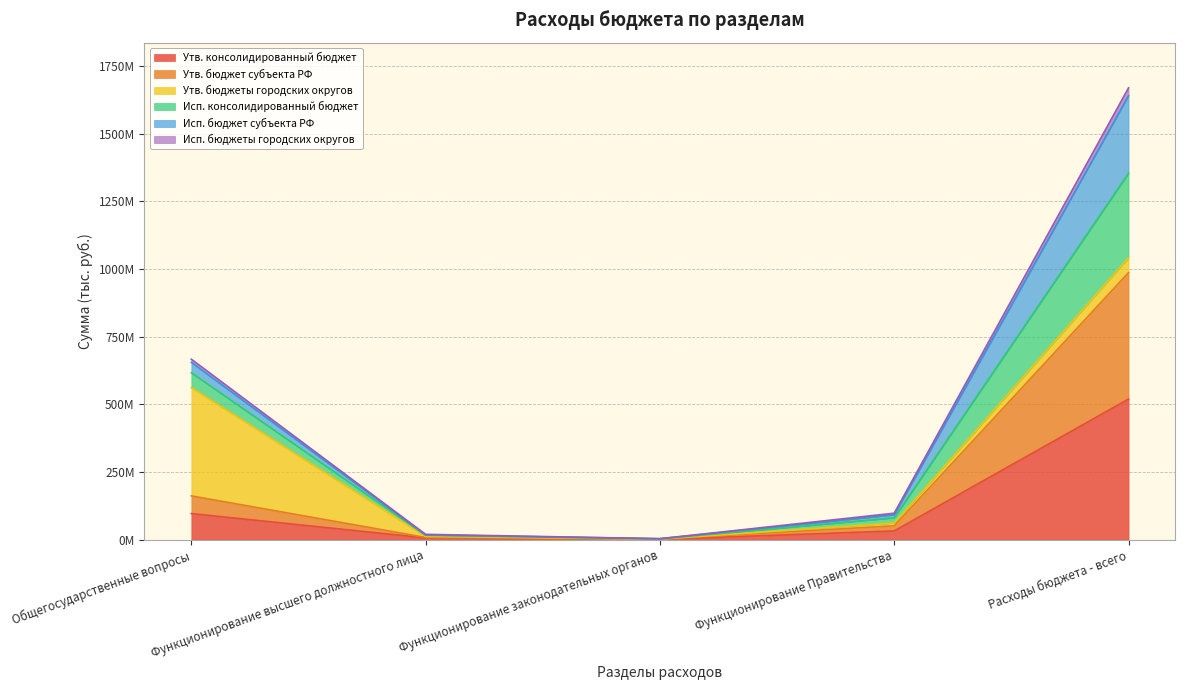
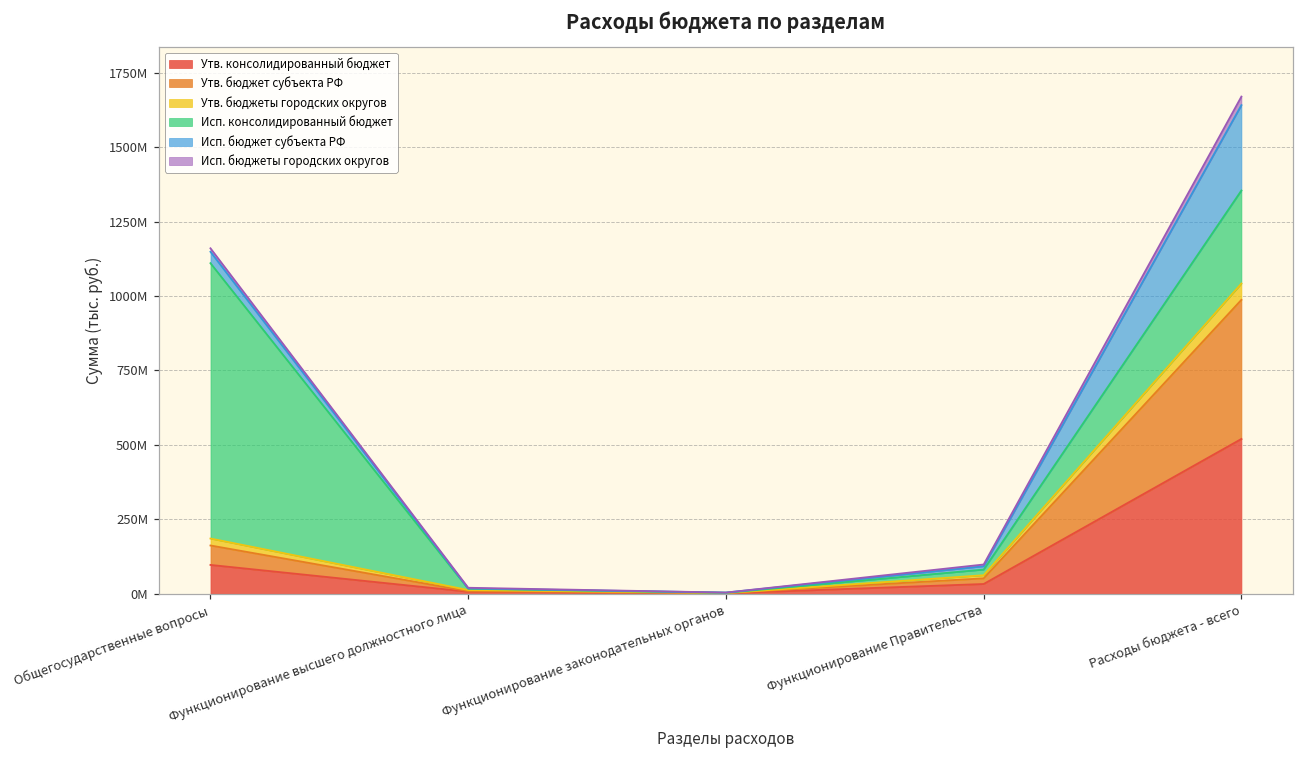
Утв. бюджеты городских округов, Общегосударственные вопросы: 400000000 -> 20000000
Исп. консолидированный бюджет, Общегосударственные вопросы: 50000000 -> 930000000
